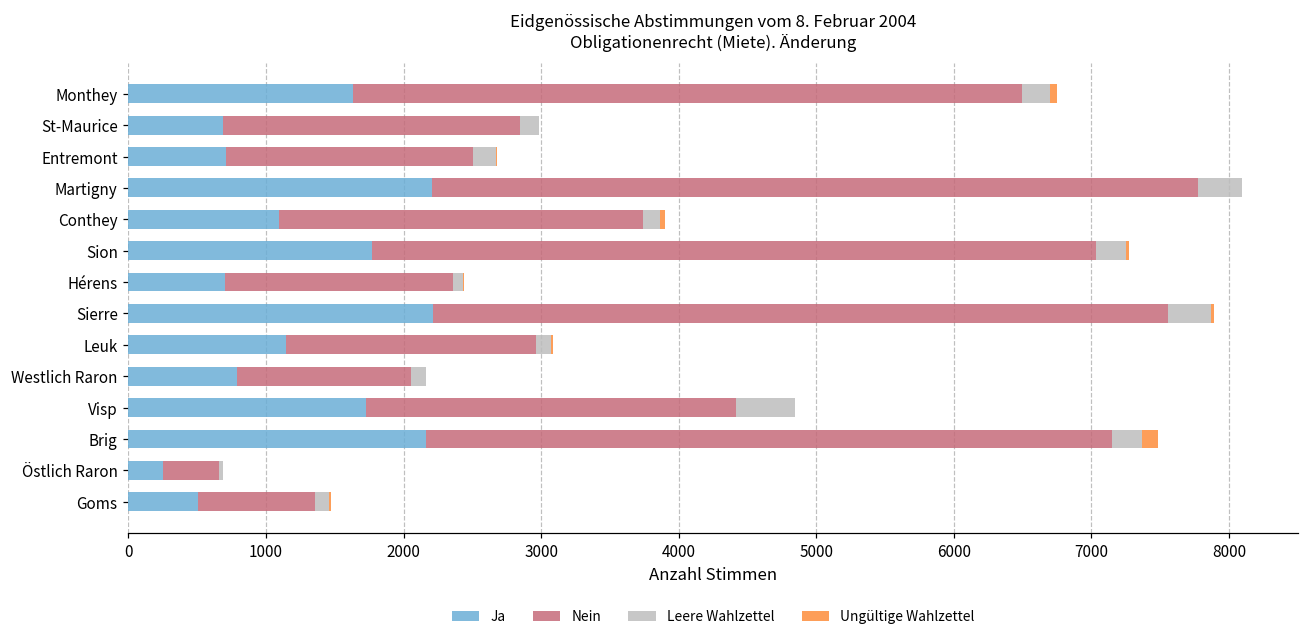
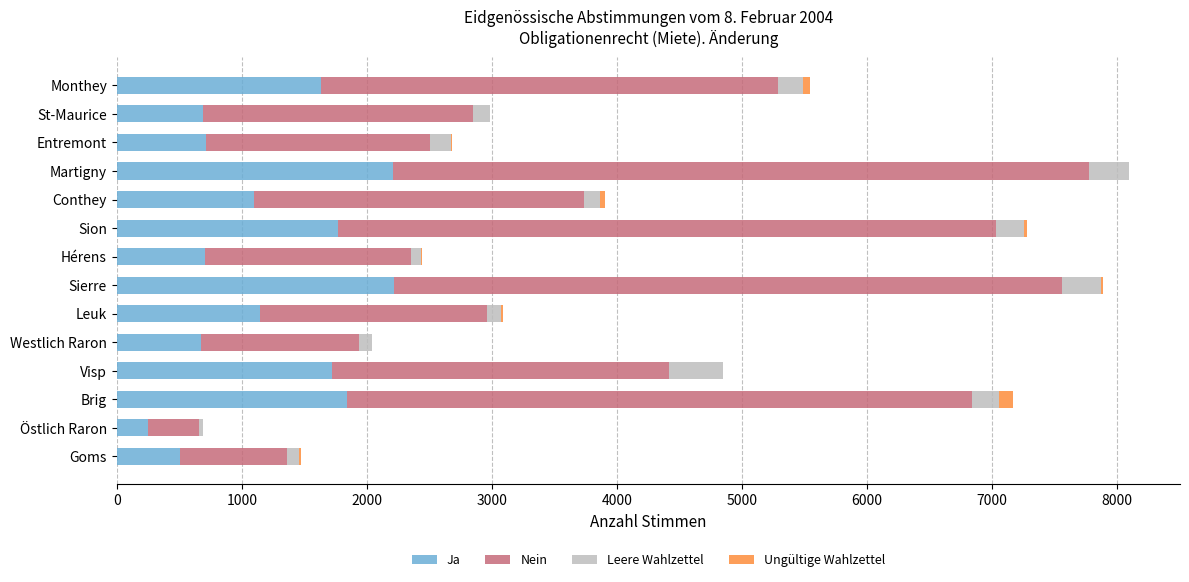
Nein, Monthey: 4870 -> 3660
Ja, Westlich Raron: 790 -> 670
Ja, Brig: 2160 -> 1840
